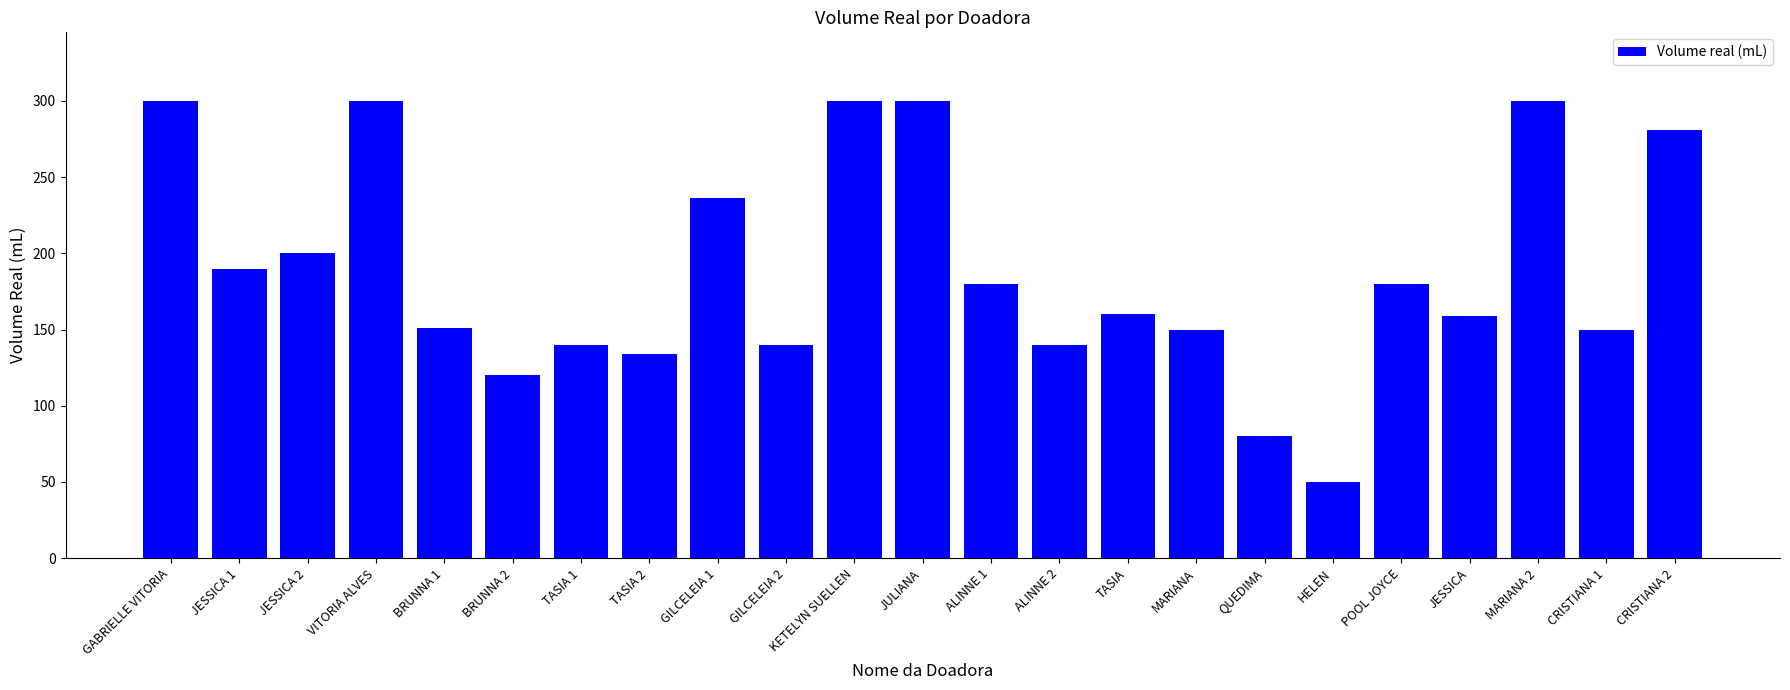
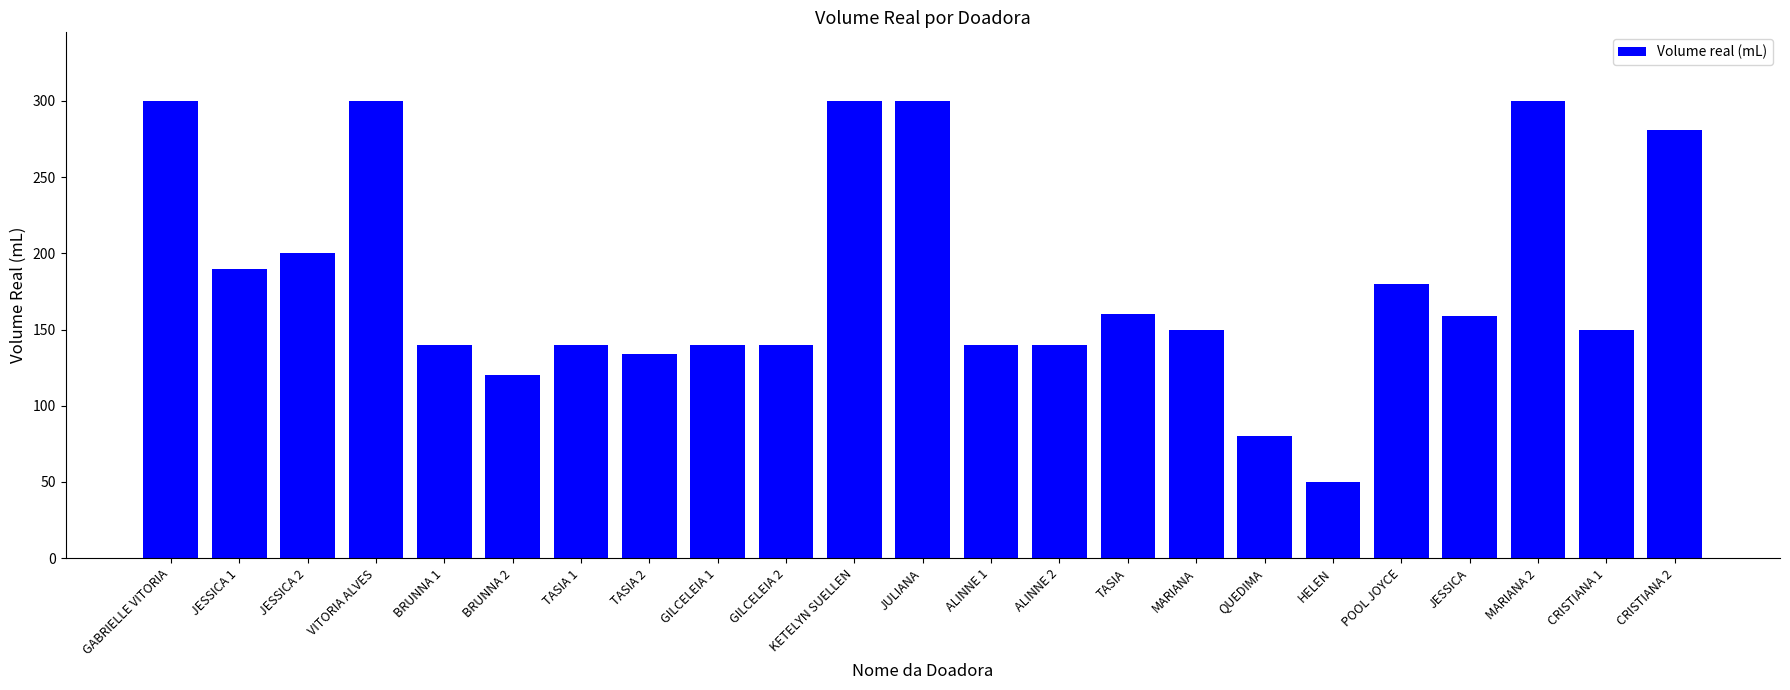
BRUNNA 1: 151 -> 140
GILCELEIA 1: 236 -> 140
ALINNE 1: 180 -> 140
